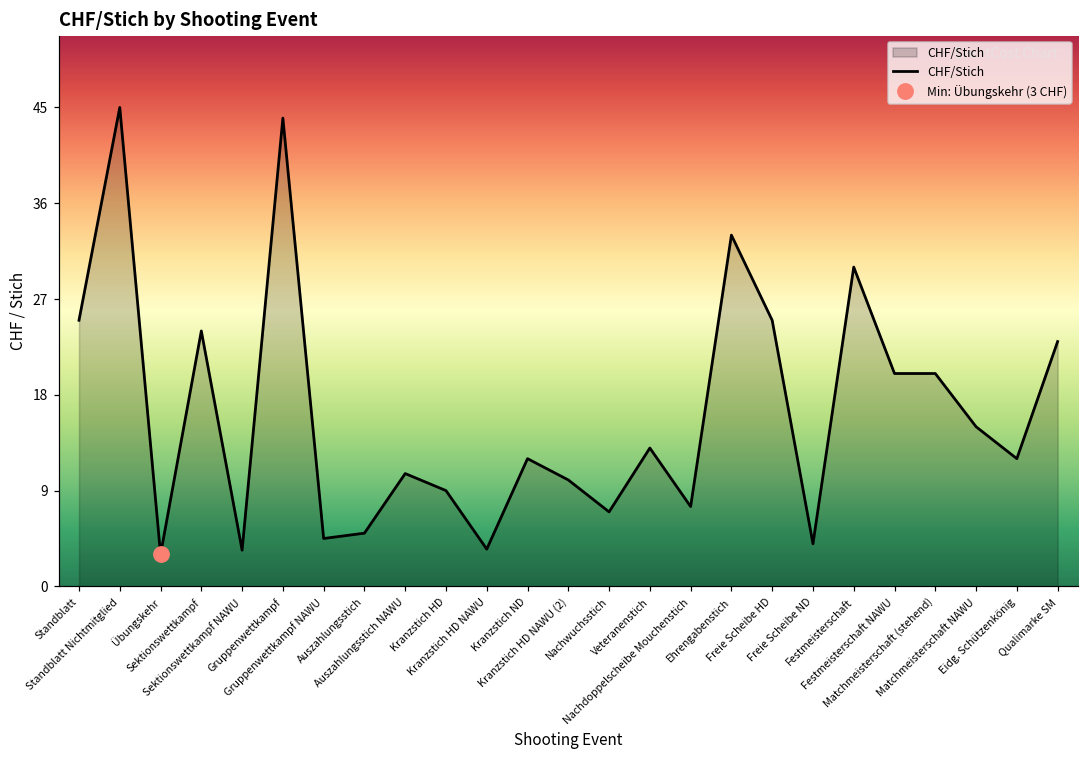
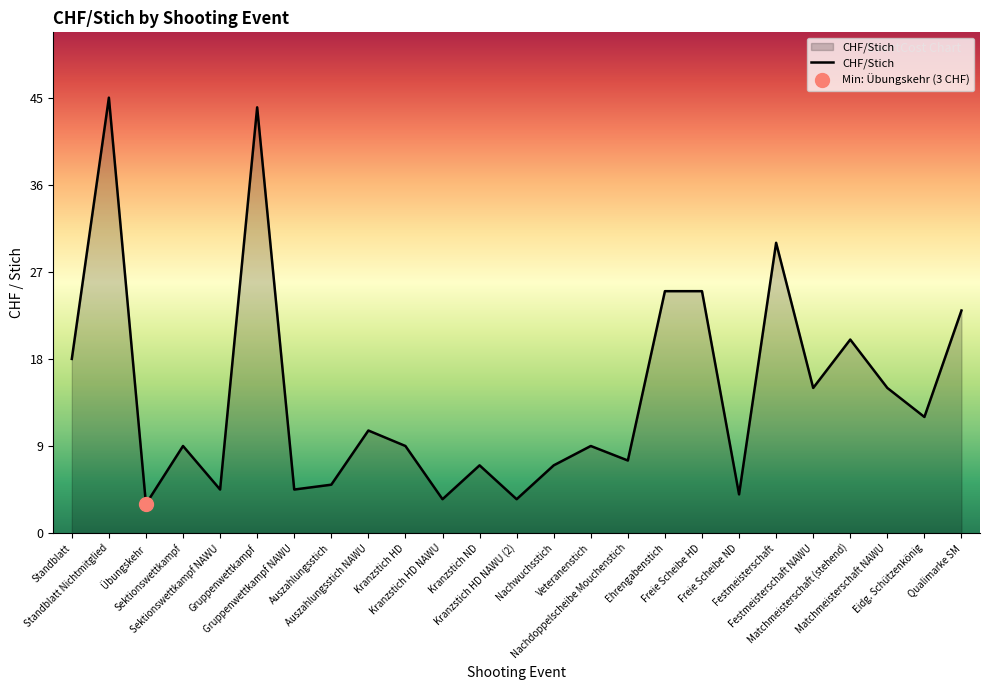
CHF/Stich, Standblatt: 25 -> 18
CHF/Stich, Sektionswettkampf: 24 -> 9
CHF/Stich, Sektionswettkampf NAWU: 3 -> 5
CHF/Stich, Kranzstich ND: 12 -> 7
CHF/Stich, Kranzstich HD NAWU (2): 10 -> 4
CHF/Stich, Veteranenstich: 13 -> 9
CHF/Stich, Ehrengabenstich: 33 -> 25
CHF/Stich, Festmeisterschaft NAWU: 20 -> 15
